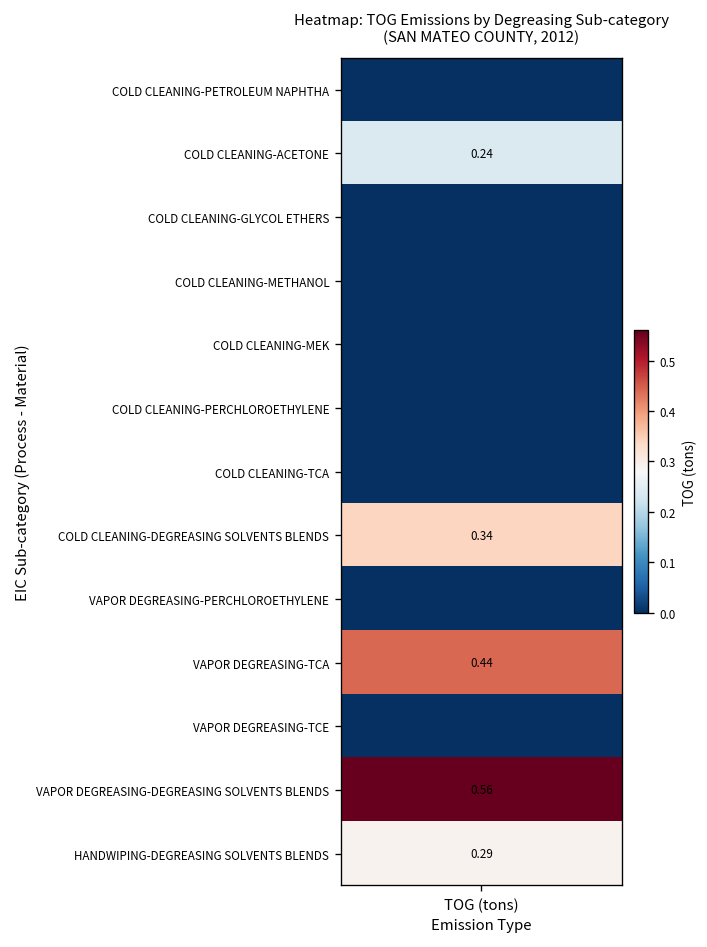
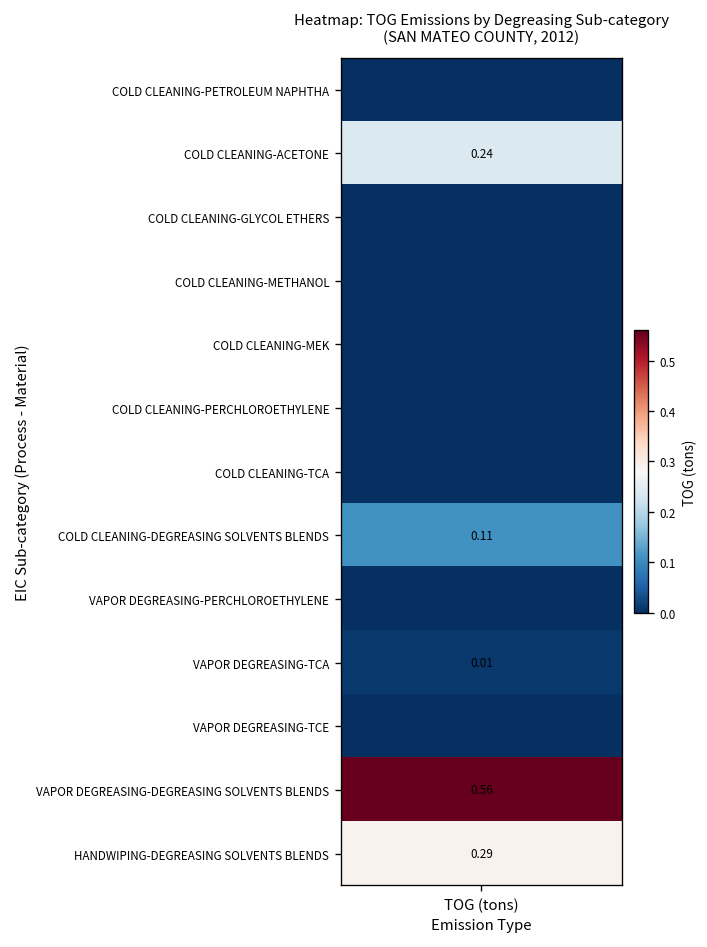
COLD CLEANING-DEGREASING SOLVENTS BLENDS, TOG (tons): 0.34 -> 0.11
VAPOR DEGREASING-TCA, TOG (tons): 0.44 -> 0.01
